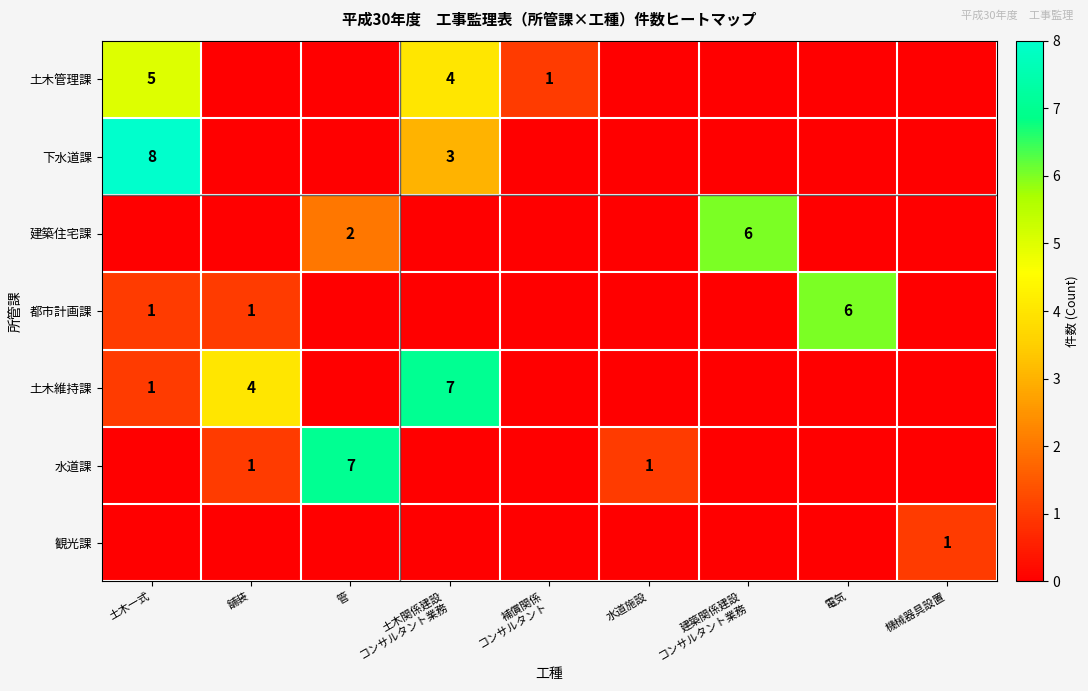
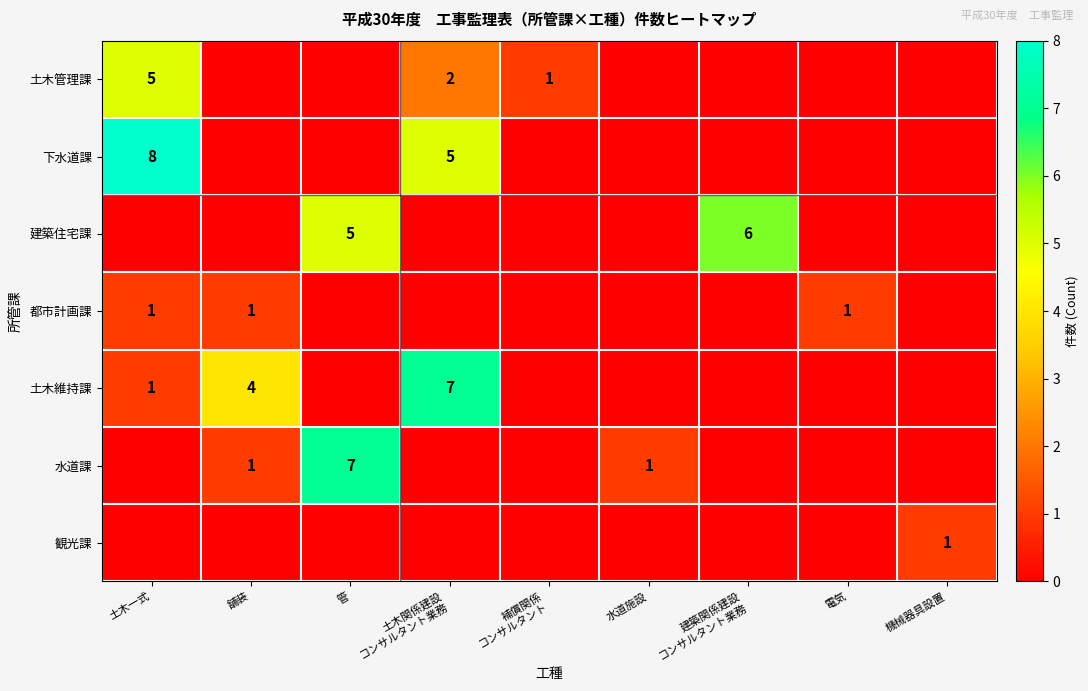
土木管理課, 土木関係建設 コンサルタント業務: 4 -> 2
下水道課, 土木関係建設 コンサルタント業務: 3 -> 5
建築住宅課, 管: 2 -> 5
都市計画課, 電気: 6 -> 1
